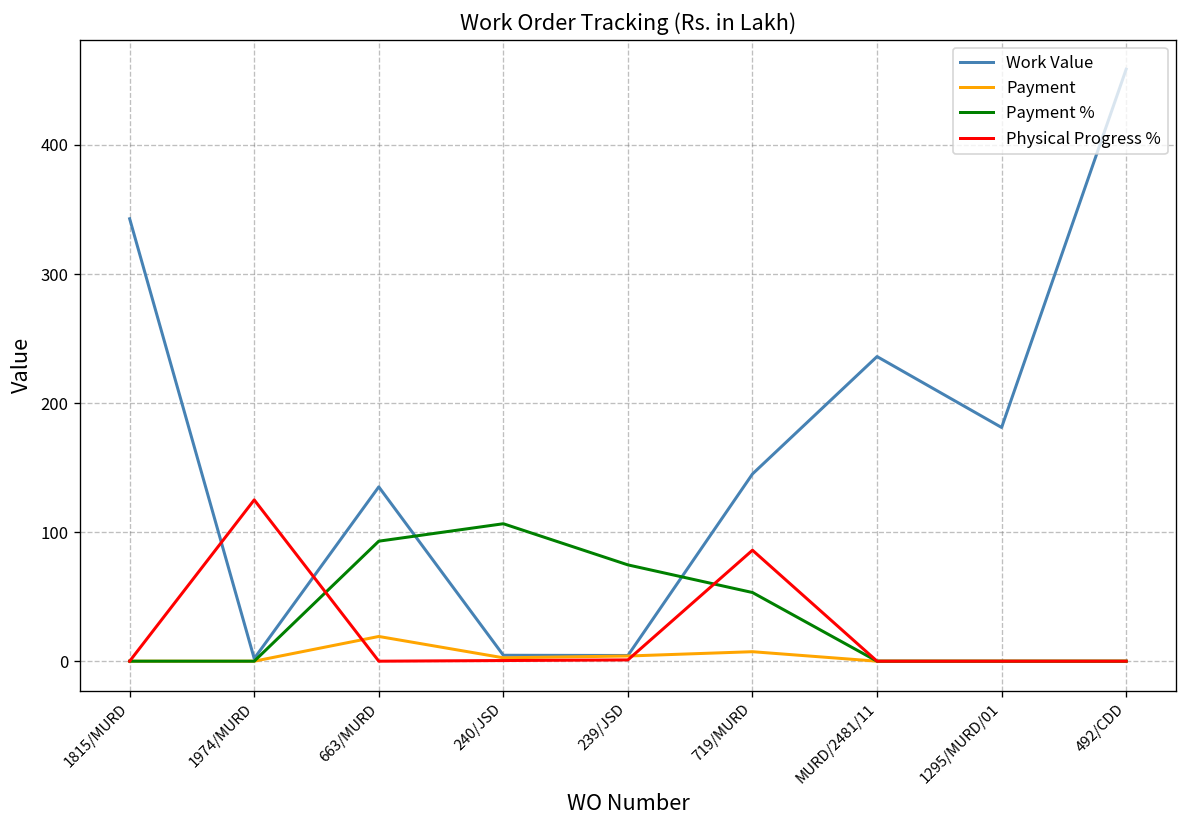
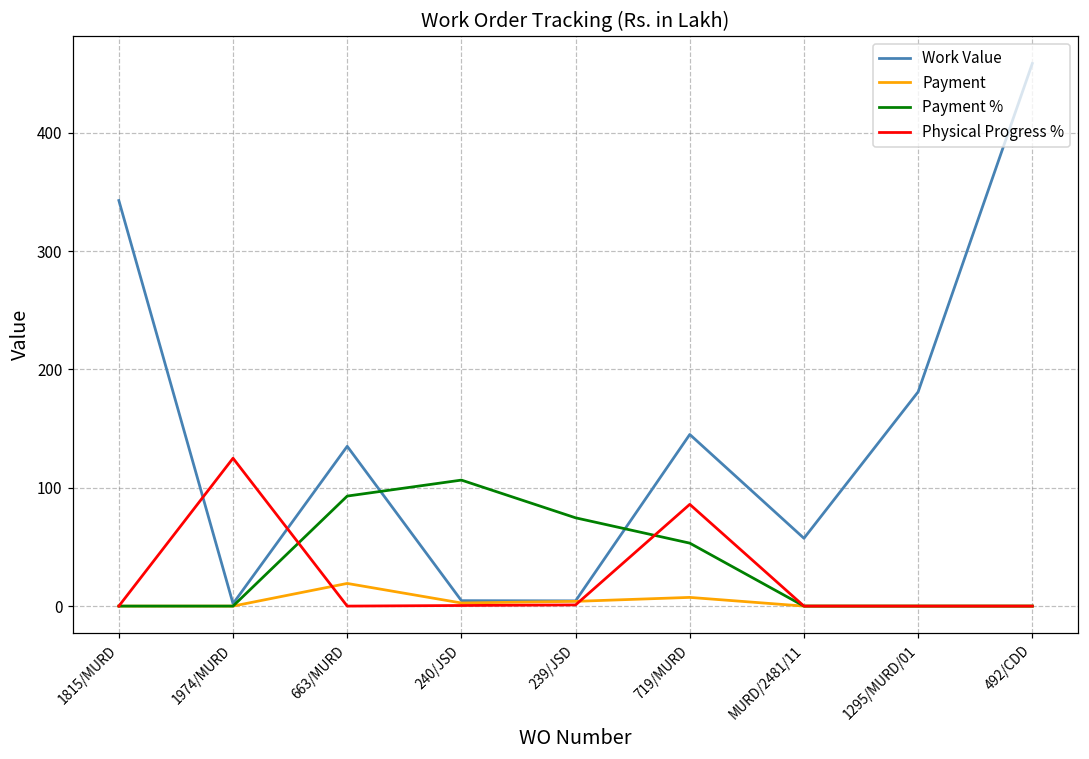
Work Value, MURD/2481/11: 236 -> 57
